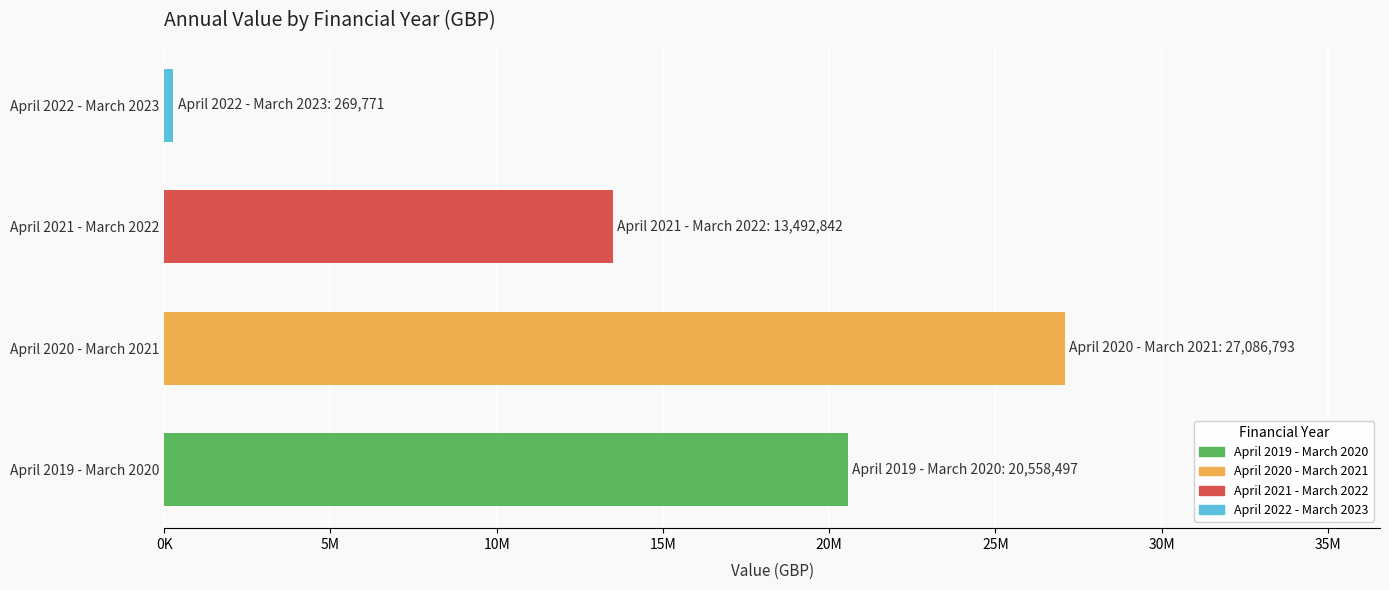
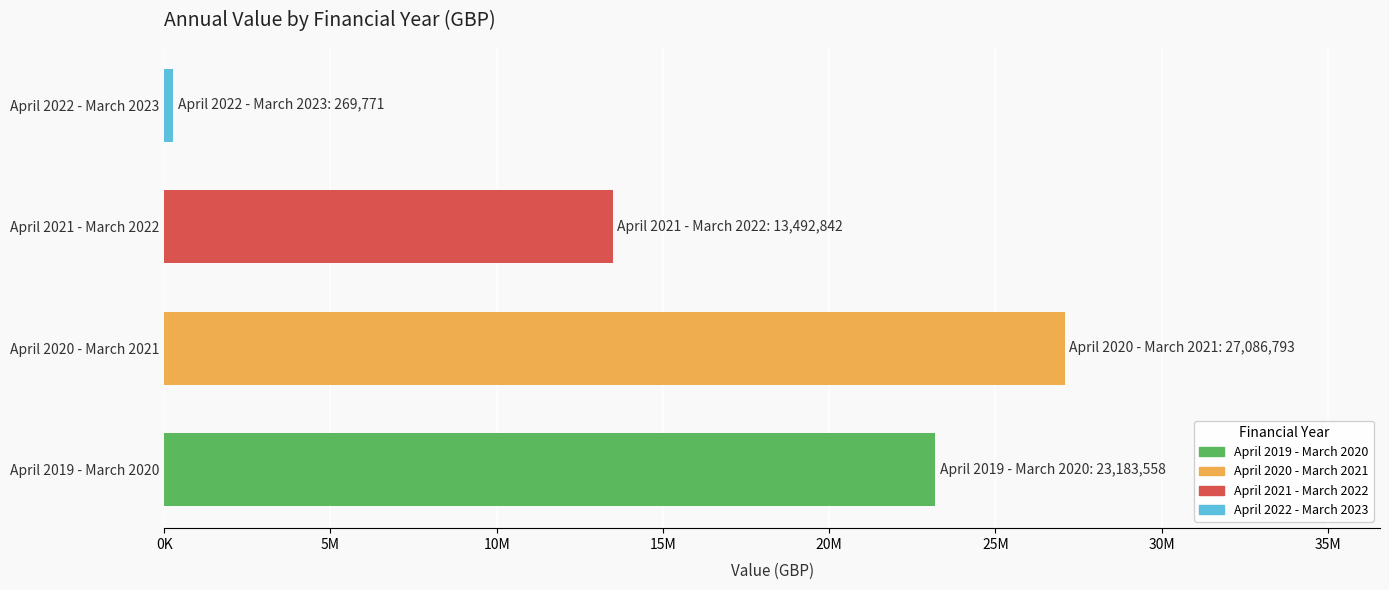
April 2019 - March 2020: 20,558,497 -> 23,183,558
